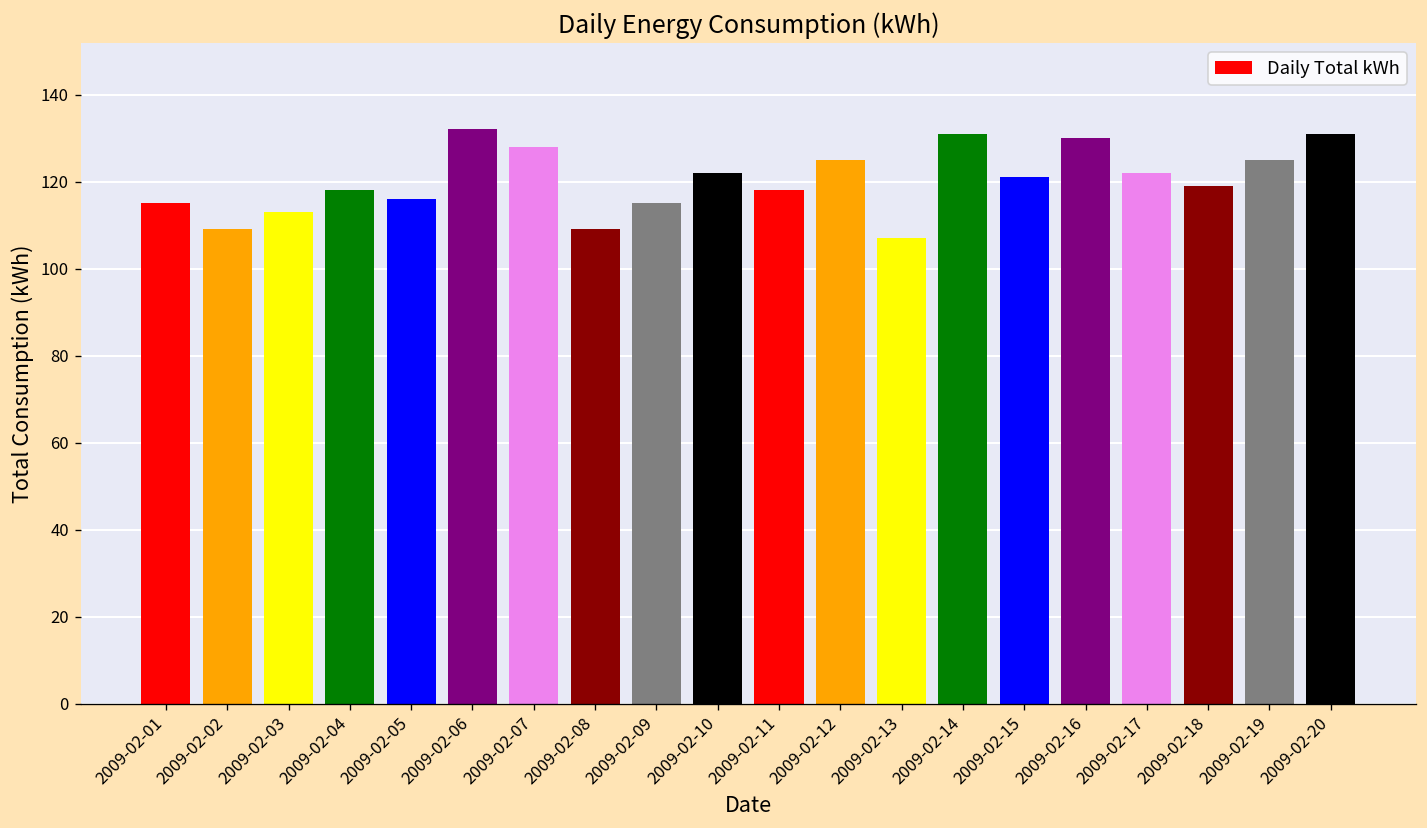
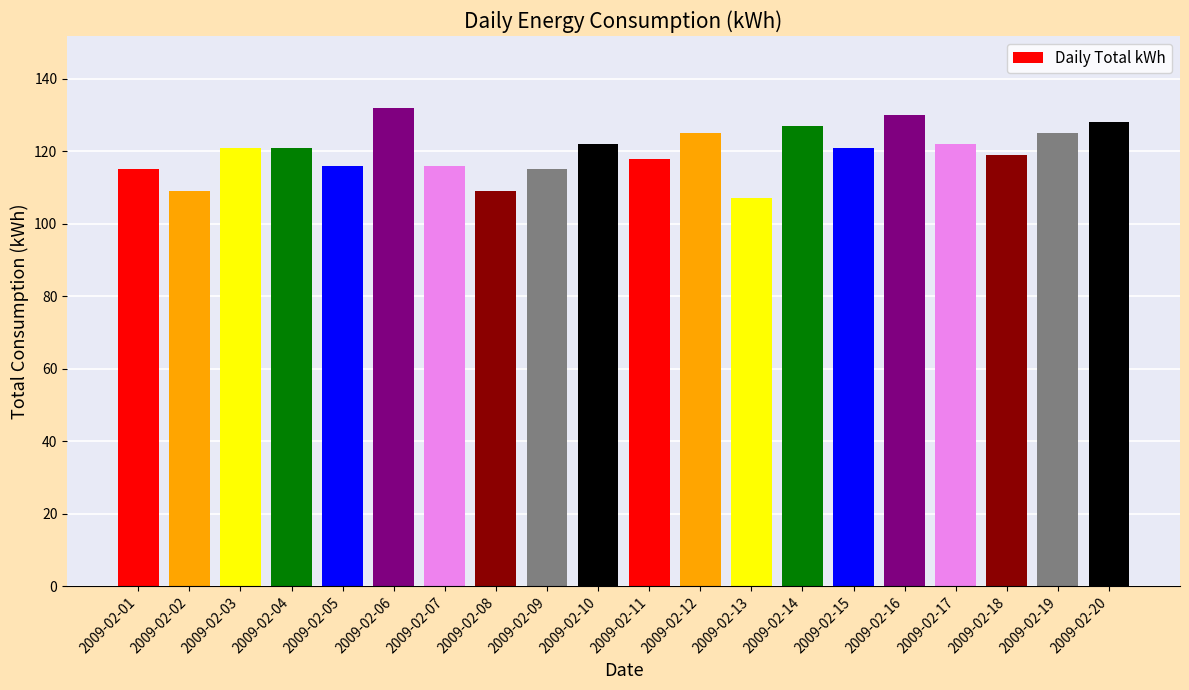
2009-02-03: 113 -> 121
2009-02-04: 118 -> 121
2009-02-07: 128 -> 116
2009-02-14: 131 -> 127
2009-02-20: 131 -> 128
